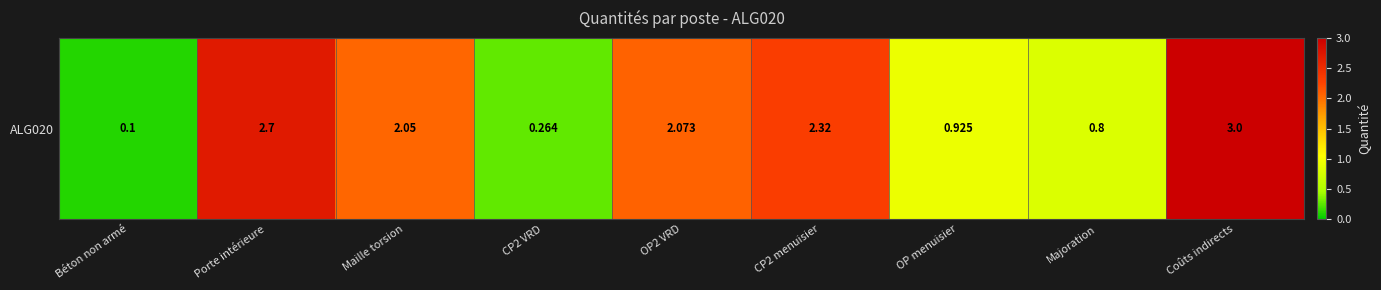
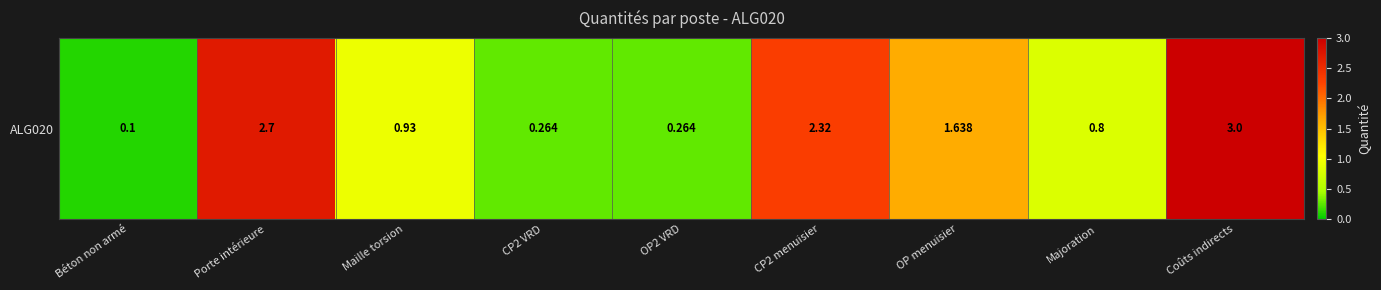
ALG020, Maille torsion: 2.05 -> 0.93
ALG020, OP2 VRD: 2.073 -> 0.264
ALG020, OP menuisier: 0.925 -> 1.638
